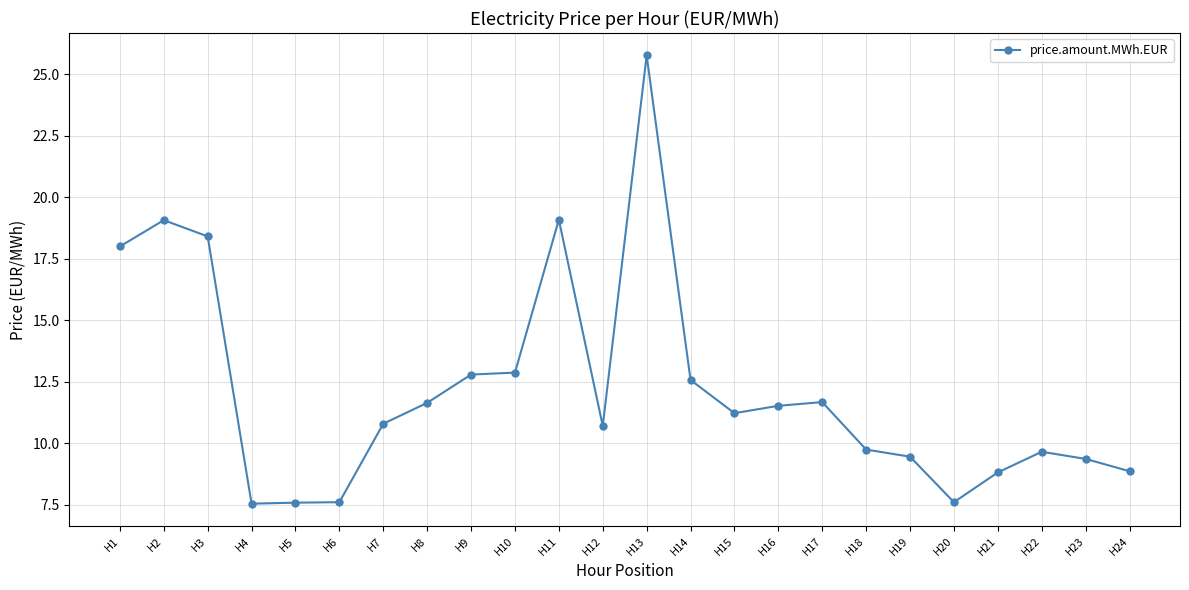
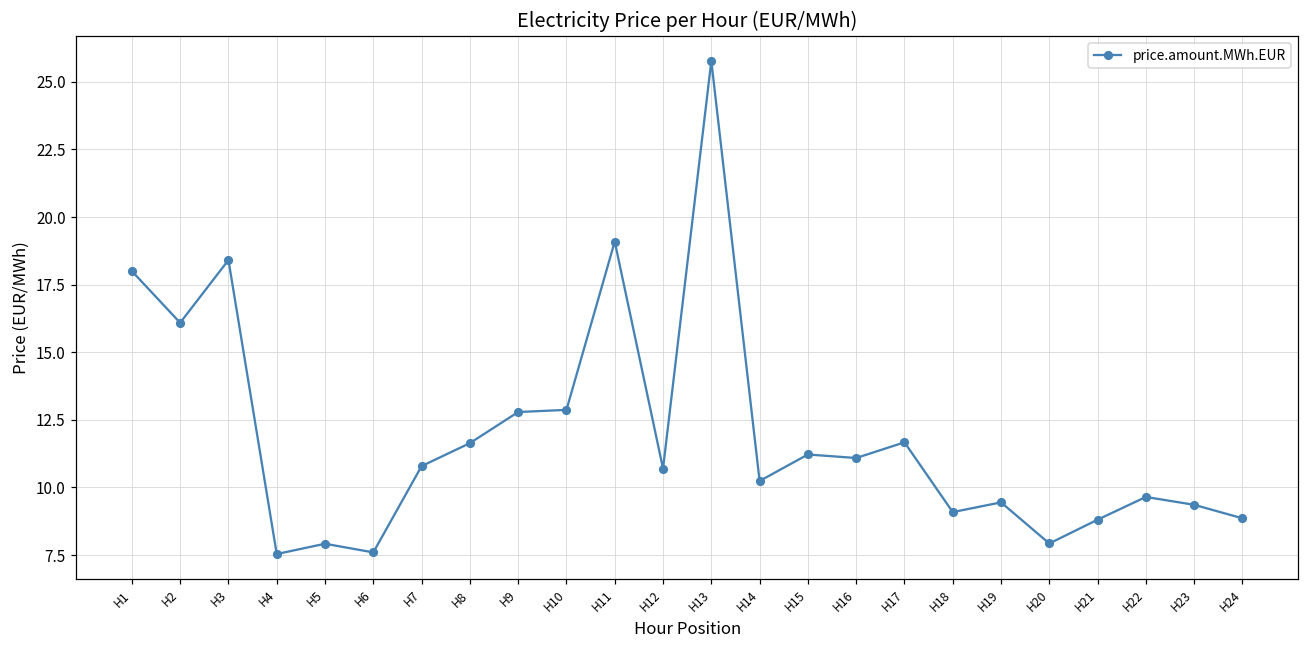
H2: 19.1 -> 16.1
H5: 7.6 -> 7.9
H14: 12.6 -> 10.2
H16: 11.5 -> 11.1
H18: 9.7 -> 9.1
H20: 7.6 -> 7.9
